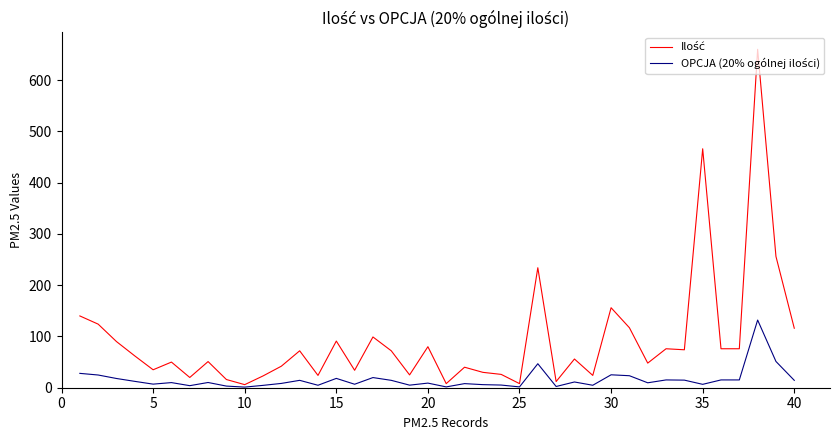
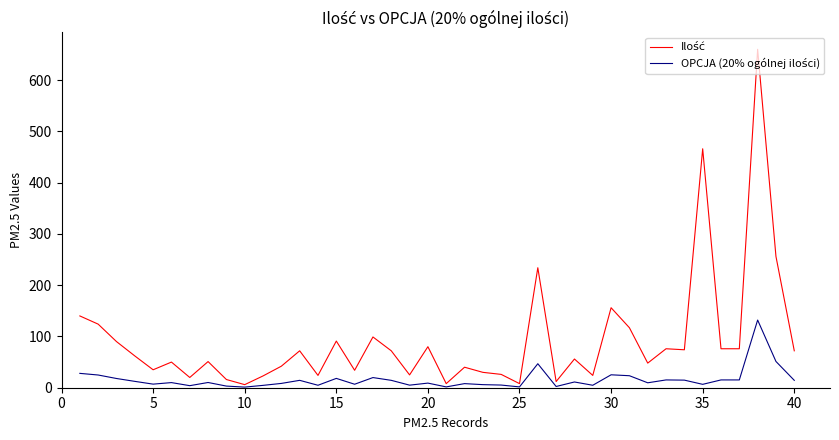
Ilość, 40: 120 -> 70
